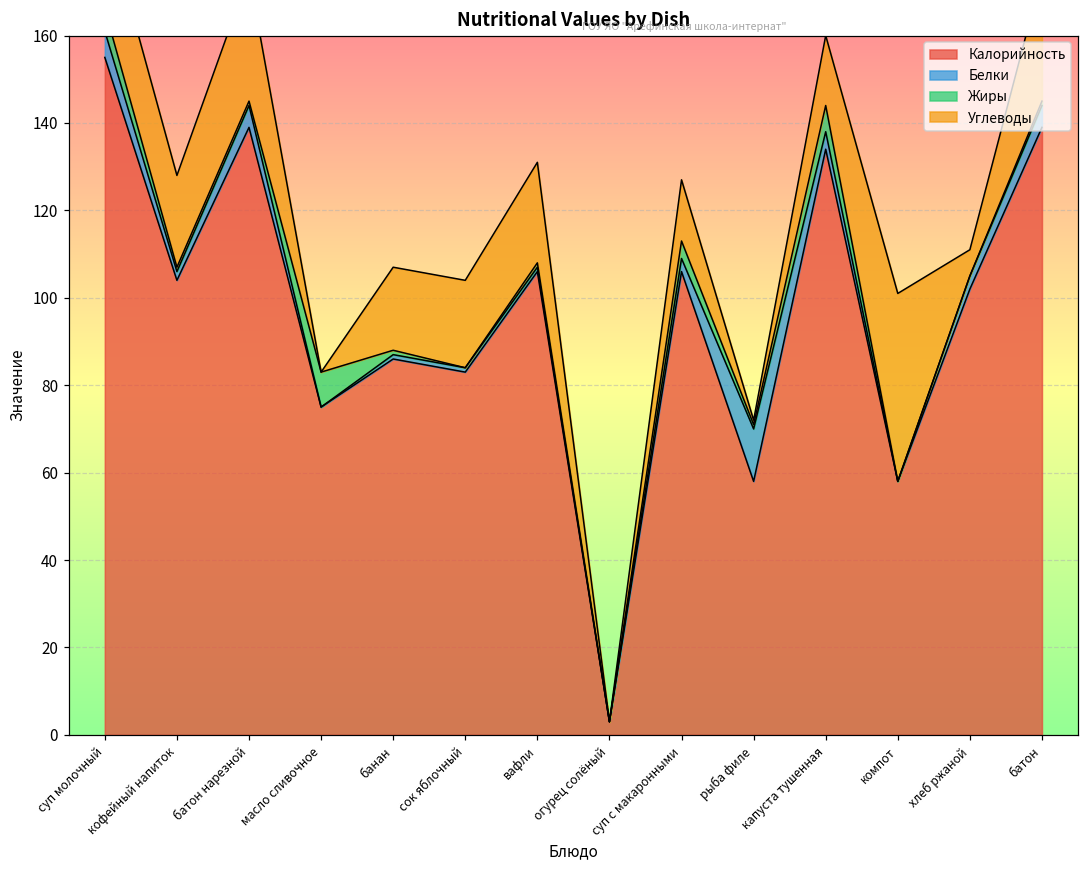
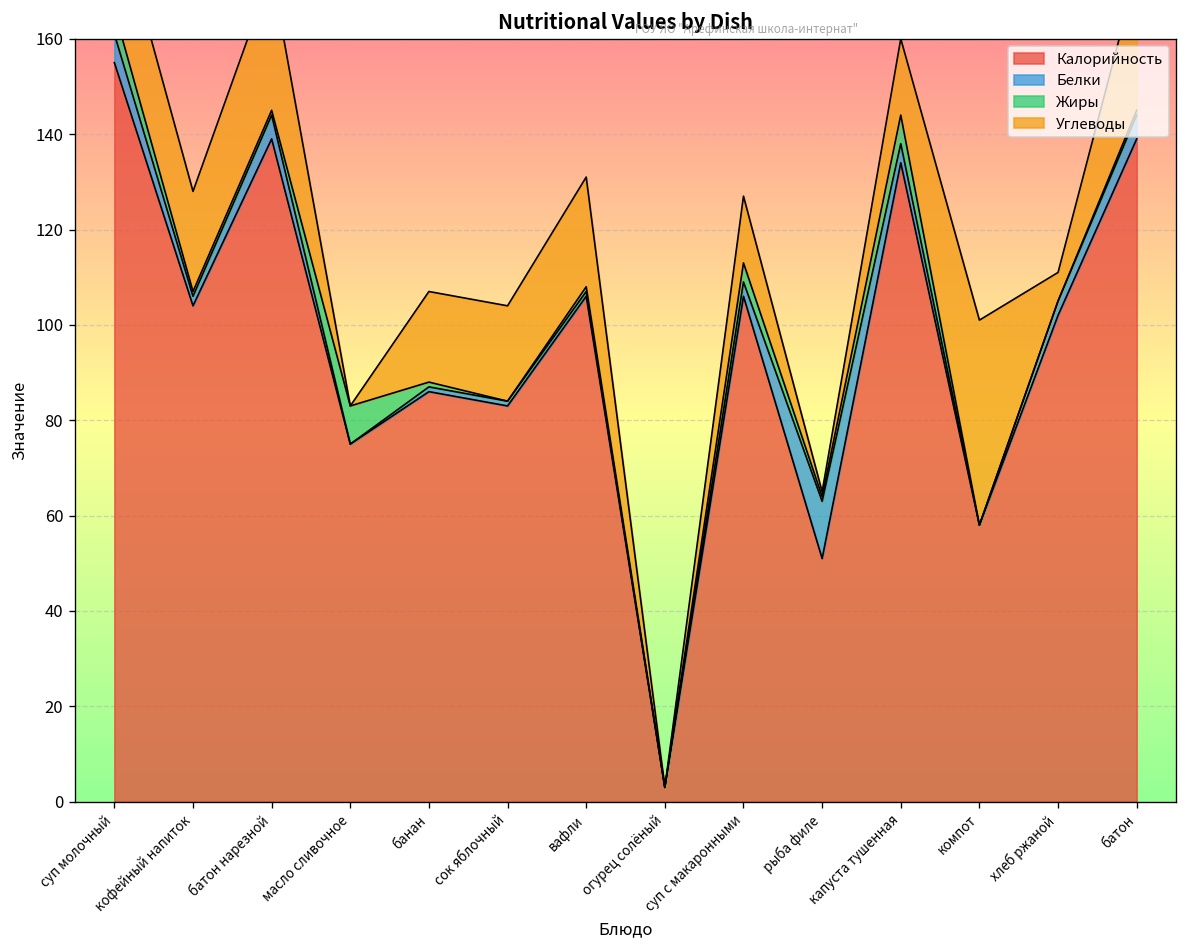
Калорийность, рыба филе: 58 -> 51
